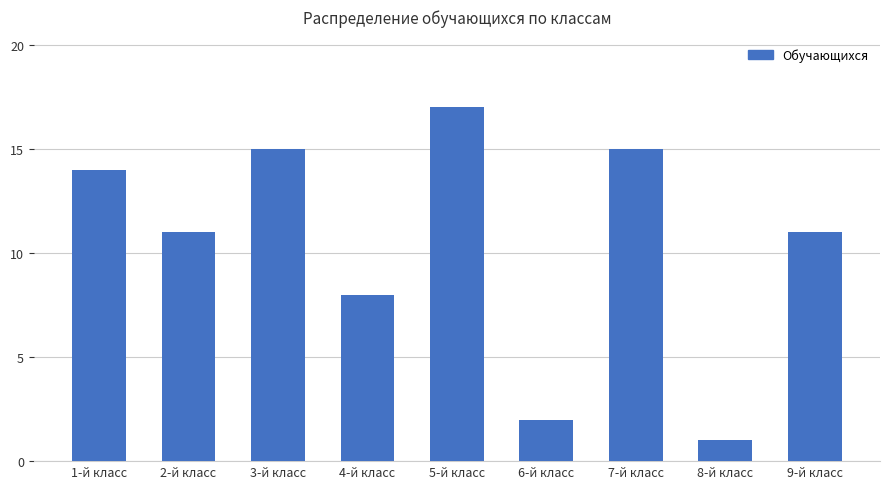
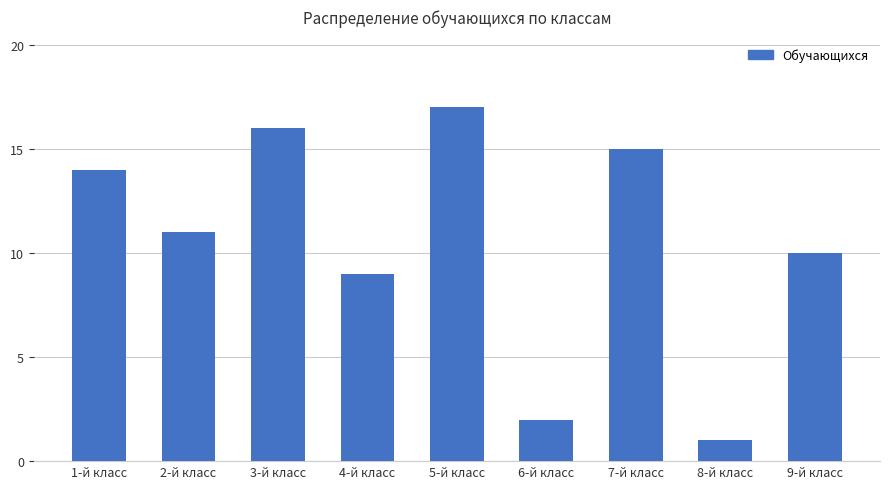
3-й класс: 15 -> 16
4-й класс: 8 -> 9
9-й класс: 11 -> 10
